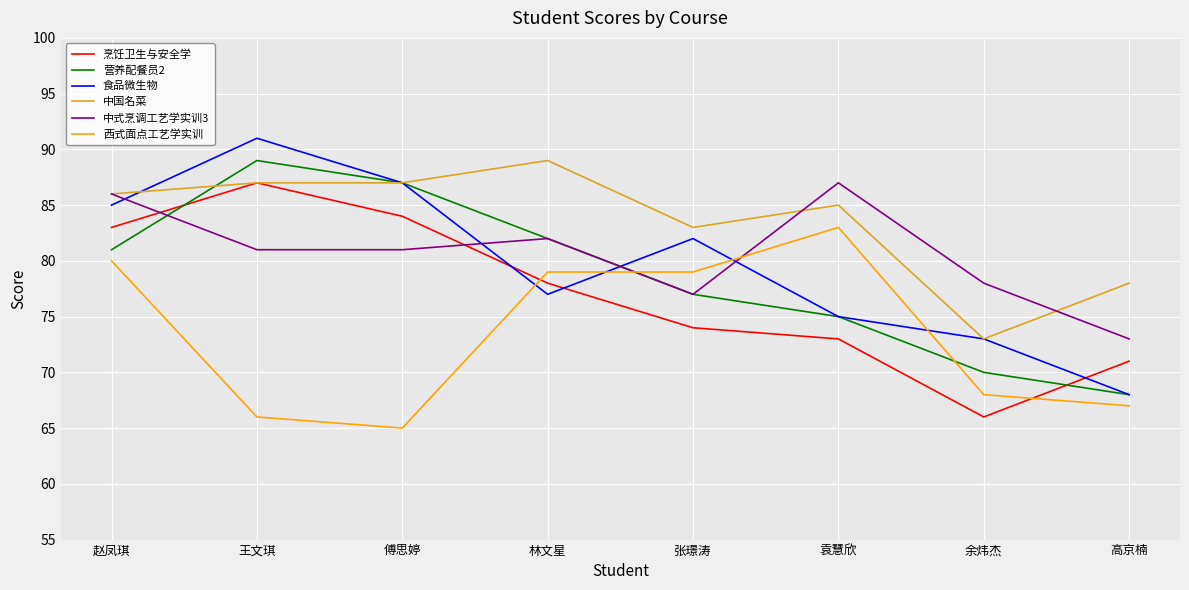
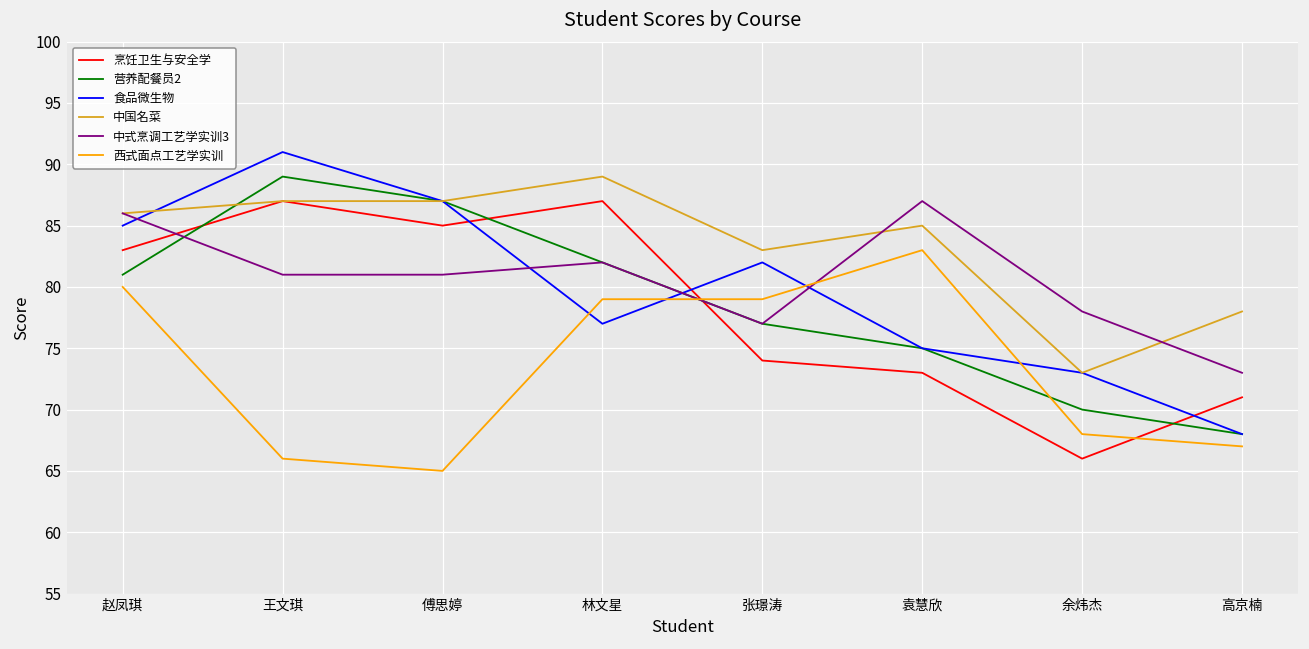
烹饪卫生与安全学, 傅思婷: 84 -> 85
烹饪卫生与安全学, 林文星: 78 -> 87
